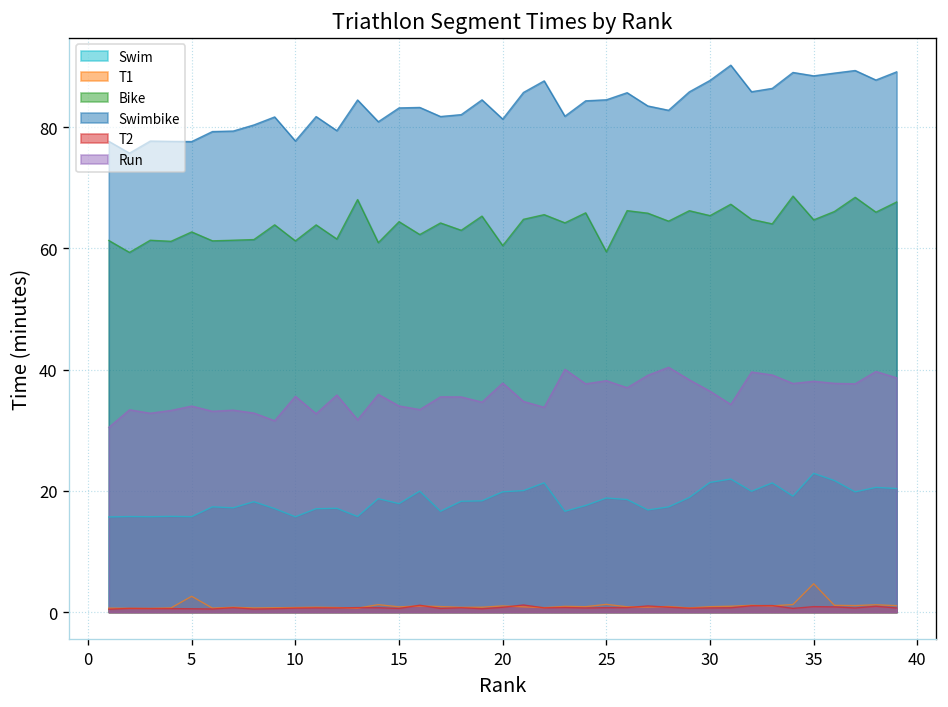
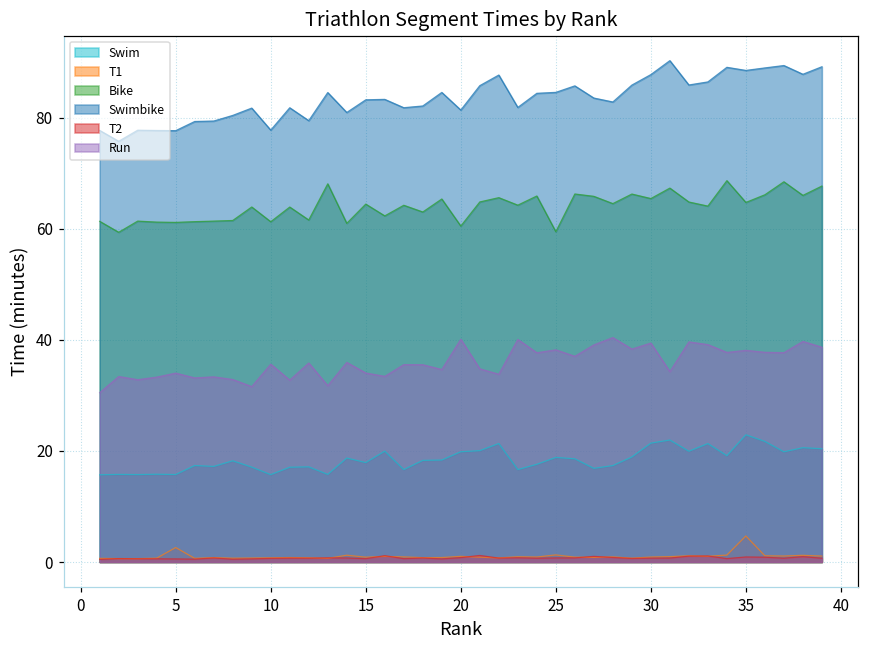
Bike, 5: 63 -> 61
Run, 20: 38 -> 40
Run, 30: 36 -> 39
